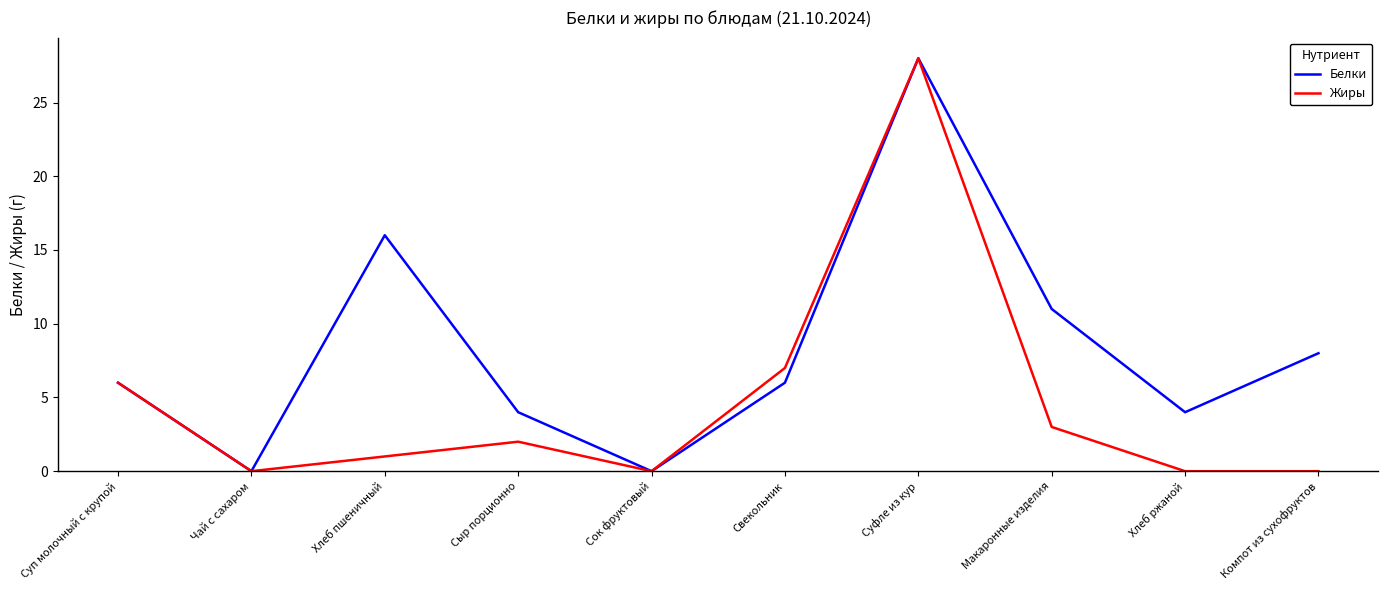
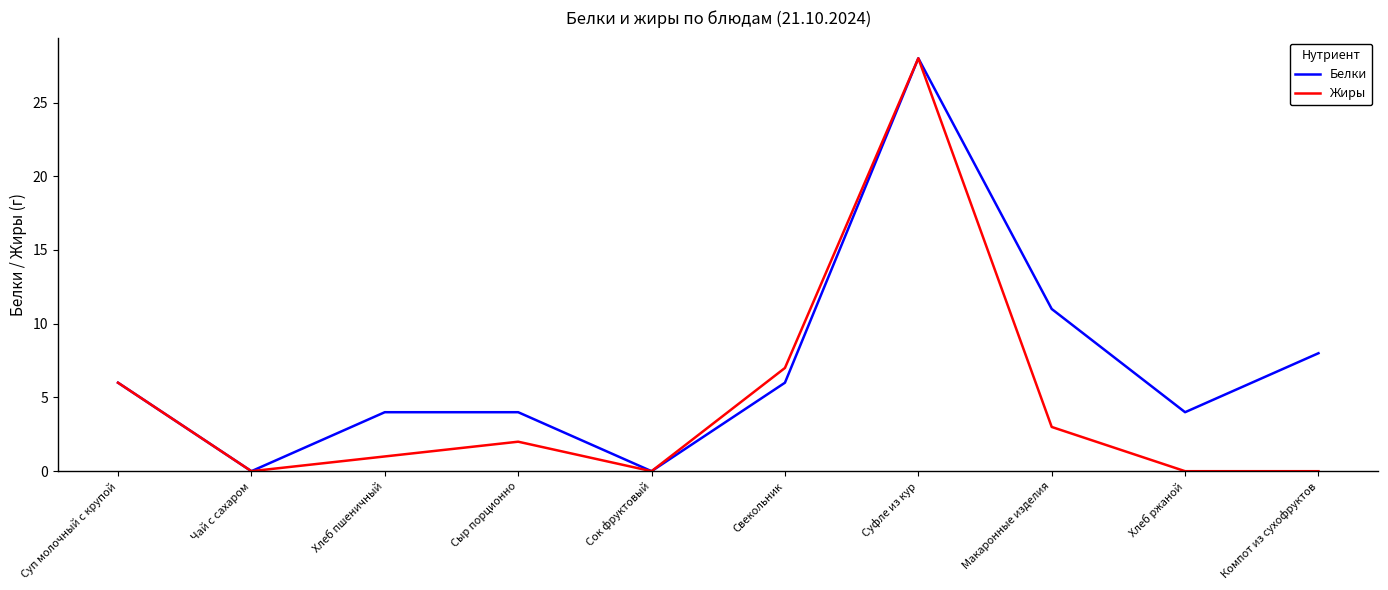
Белки, Хлеб пшеничный: 16 -> 4
